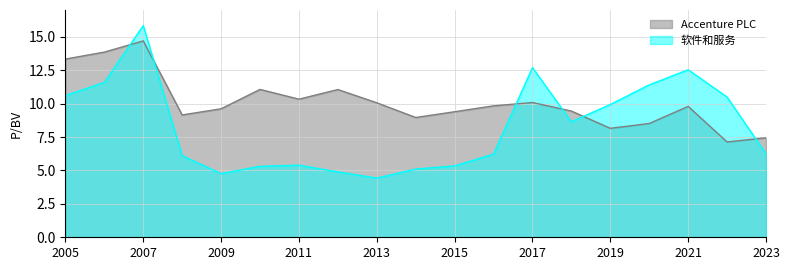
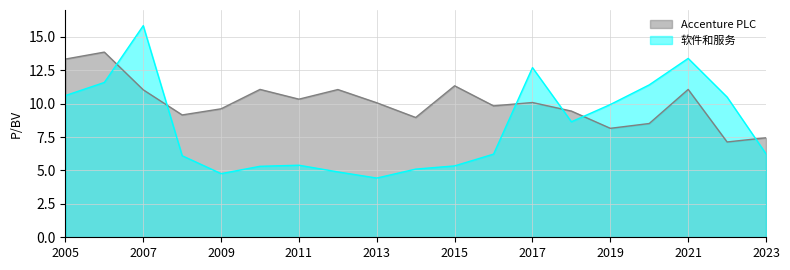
Accenture PLC, 2007: 14.7 -> 11.0
Accenture PLC, 2015: 9.4 -> 11.3
Accenture PLC, 2021: 9.8 -> 11.1
软件和服务, 2021: 12.5 -> 13.4
